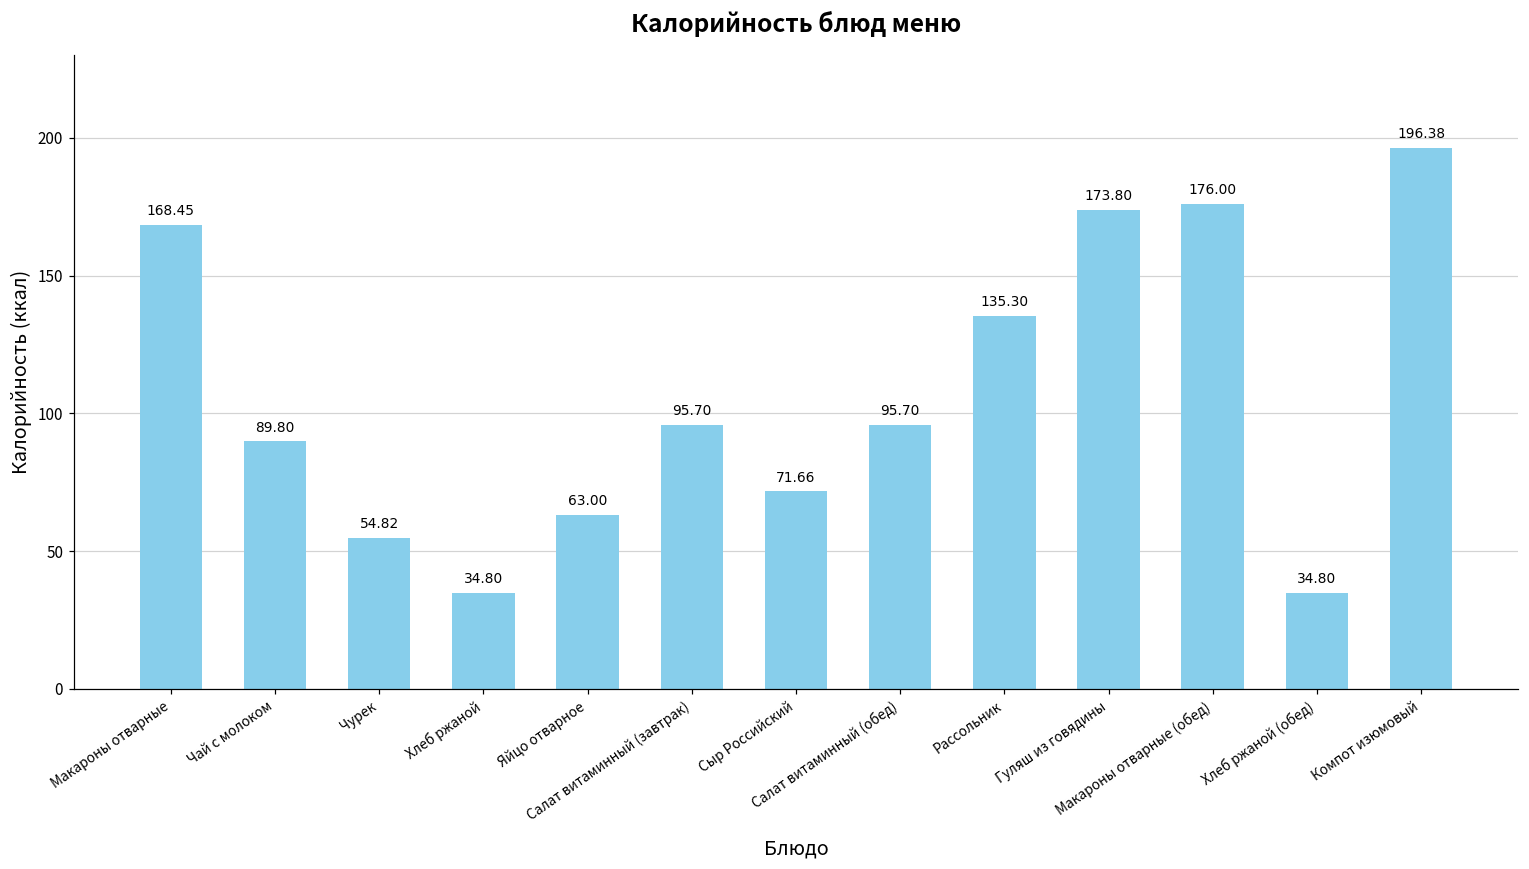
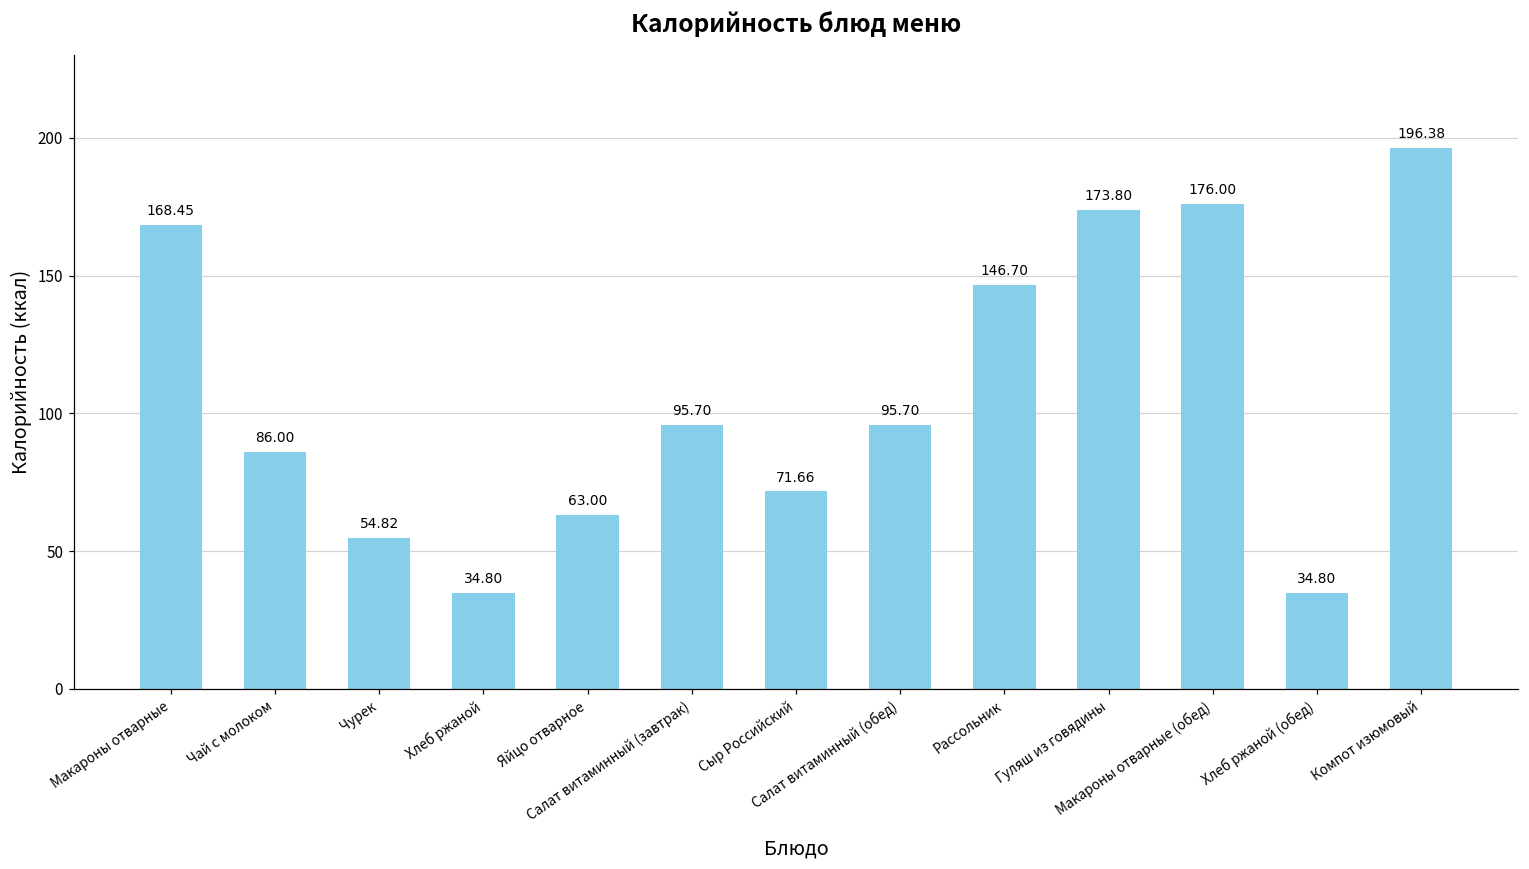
Чай с молоком: 89.80 -> 86.00
Рассольник: 135.30 -> 146.70
